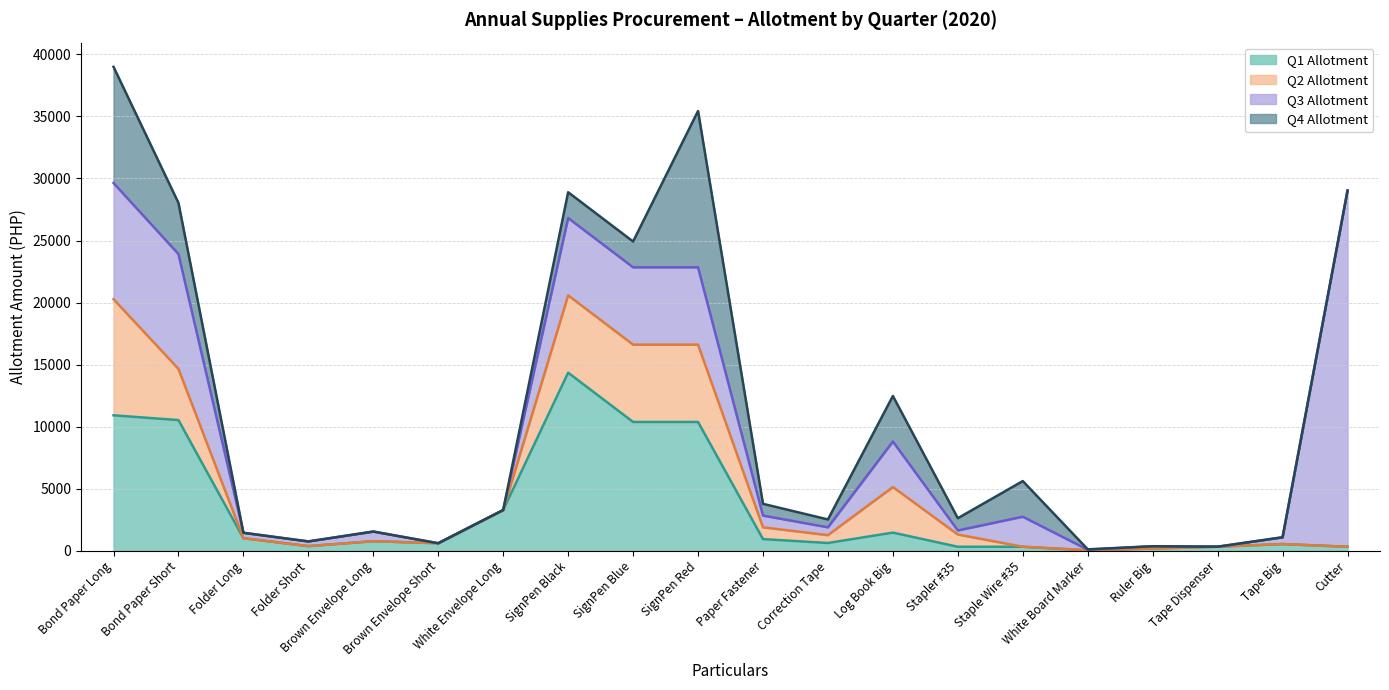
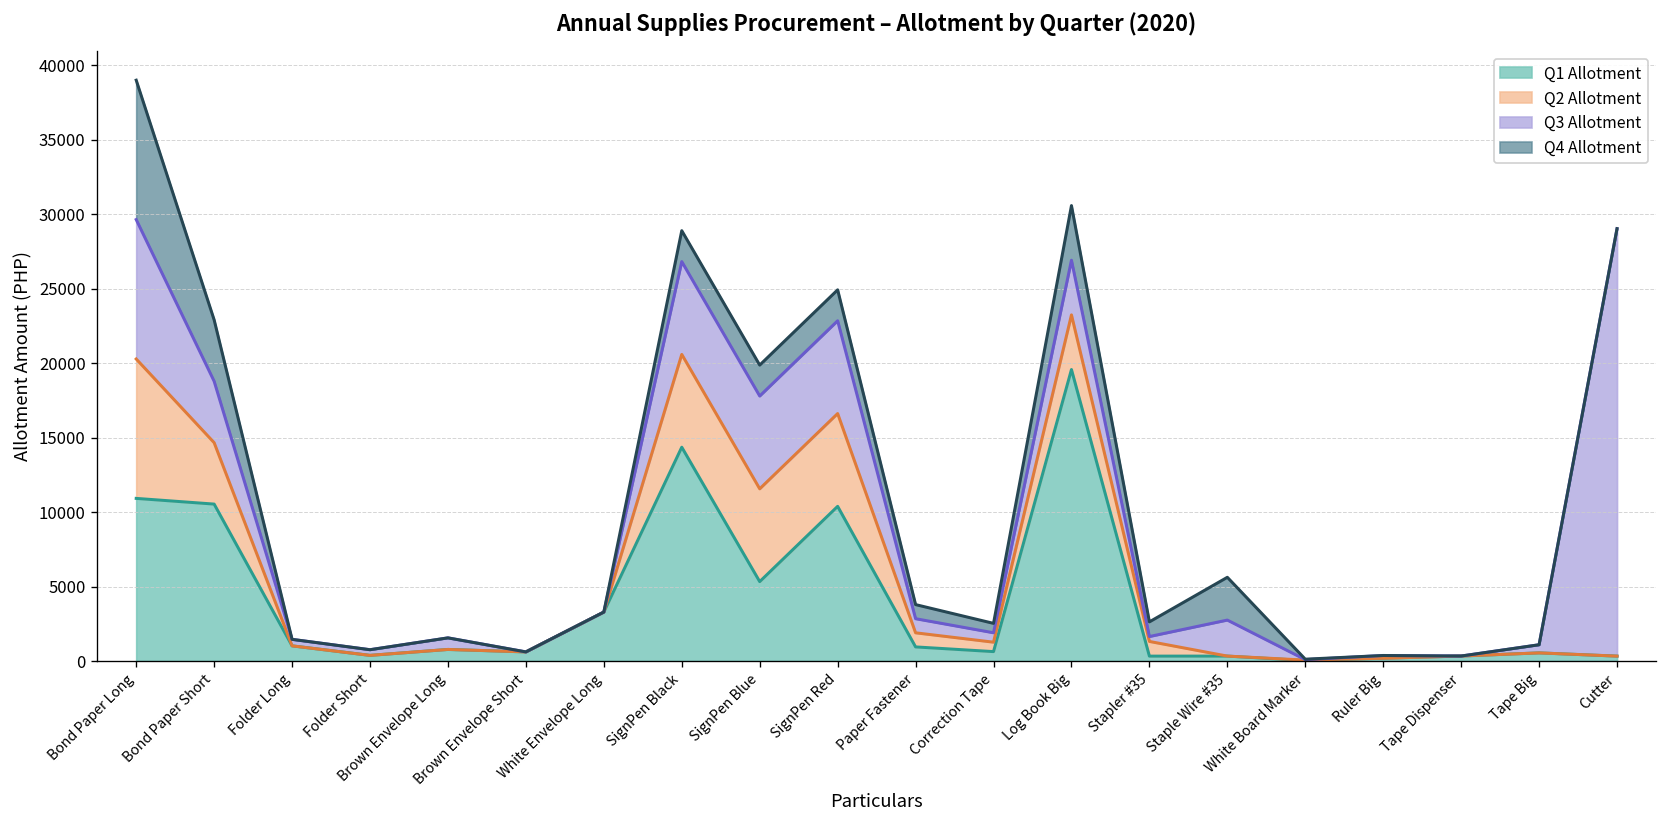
Q3 Allotment, Bond Paper Short: 9200 -> 4100
Q1 Allotment, SignPen Blue: 10400 -> 5300
Q4 Allotment, SignPen Red: 12600 -> 2100
Q1 Allotment, Log Book Big: 1500 -> 19600
